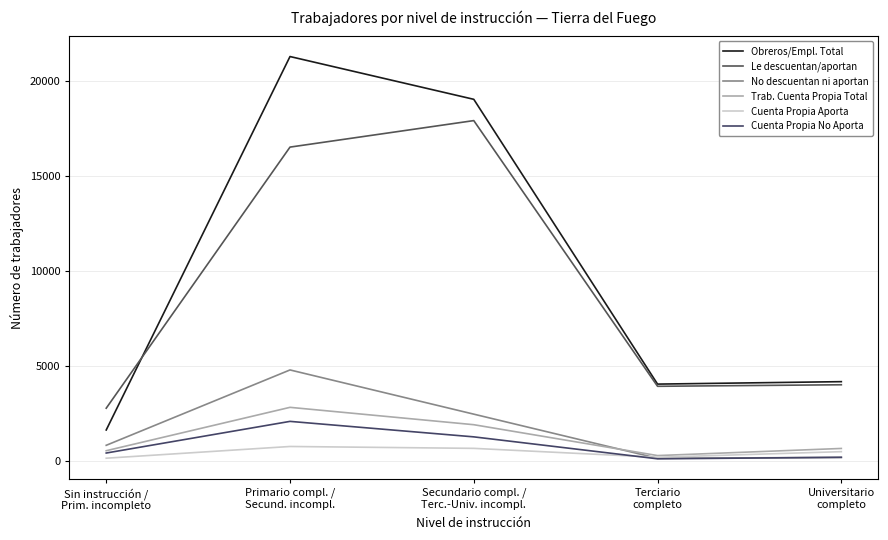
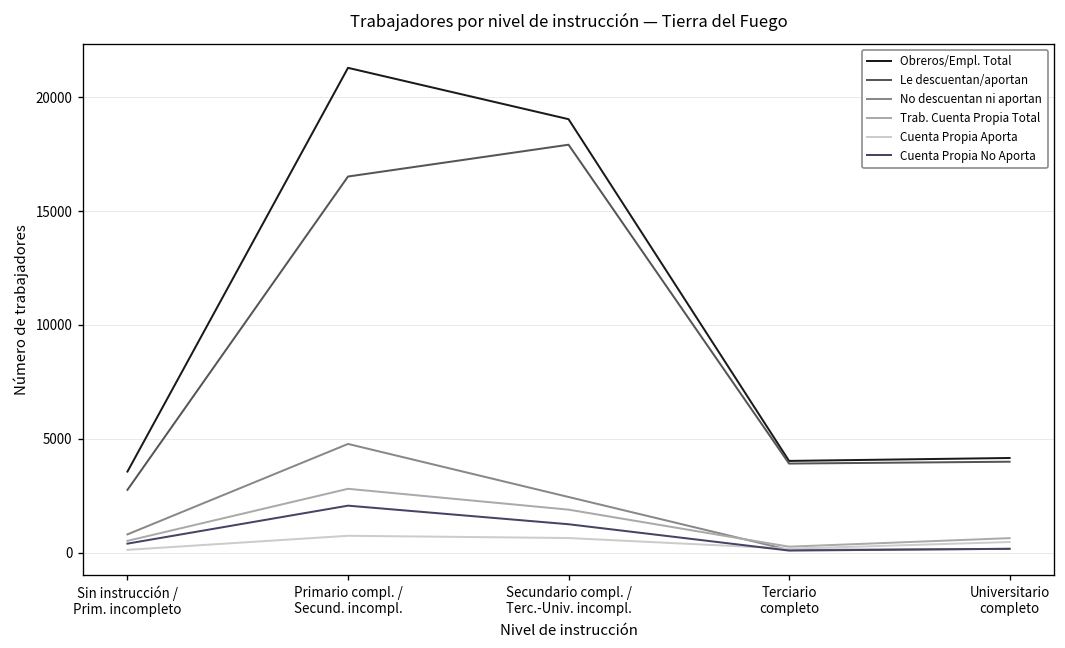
Obreros/Empl. Total, Sin instrucción / Prim. incompleto: 1600 -> 3600
